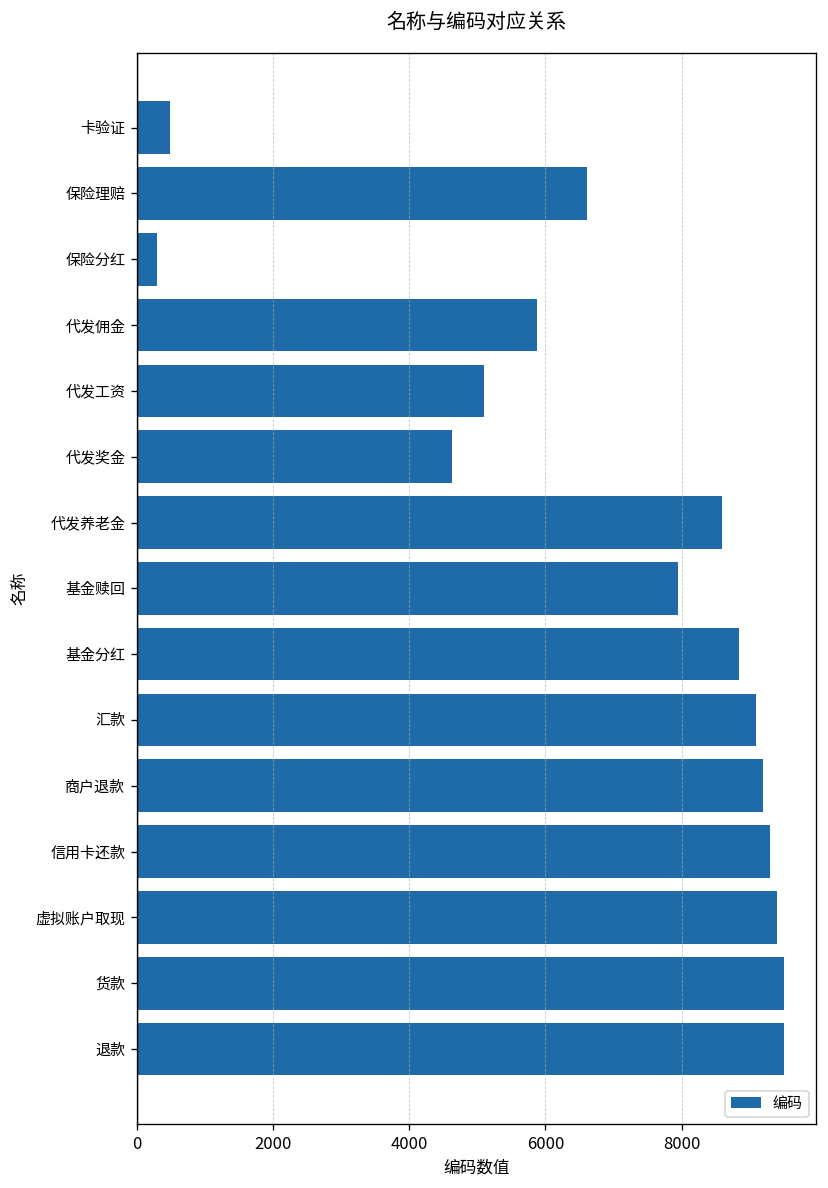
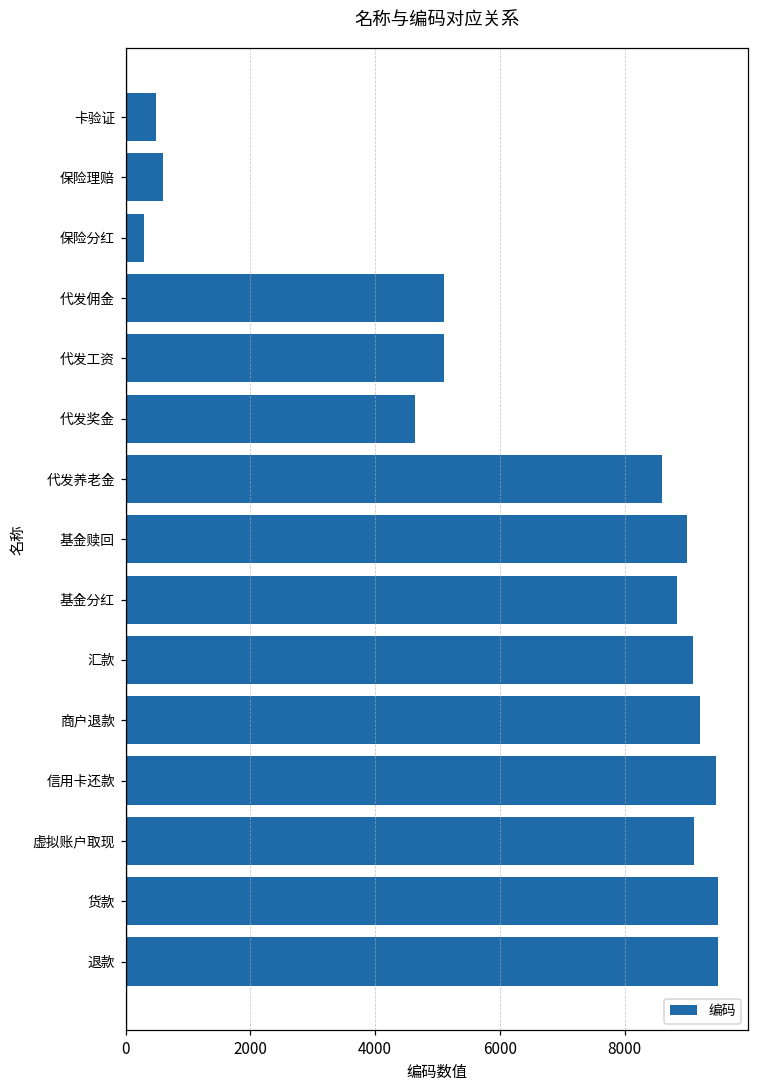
保险理赔: 6600 -> 600
代发佣金: 5900 -> 5100
基金赎回: 7900 -> 9000
信用卡还款: 9300 -> 9500
虚拟账户取现: 9400 -> 9100
